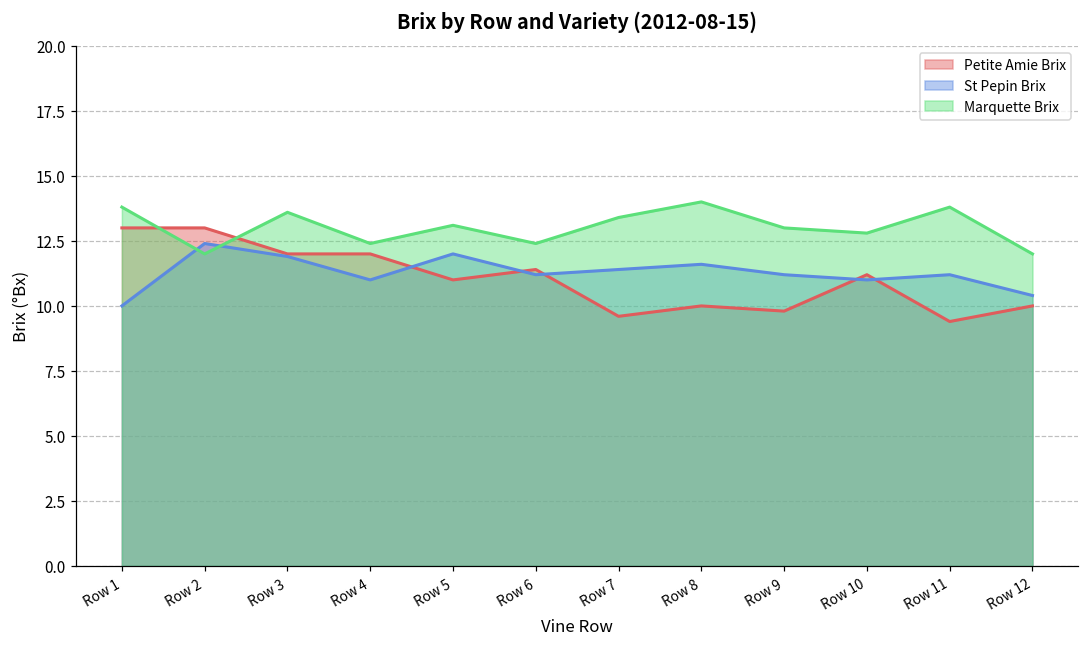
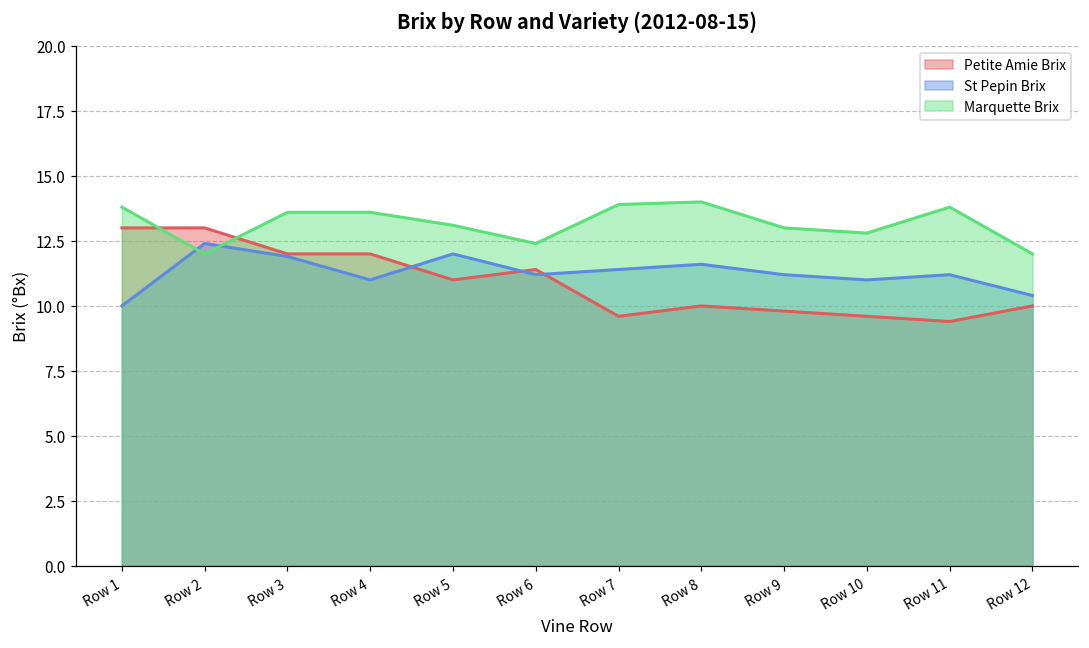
Marquette Brix, Row 4: 12.4 -> 13.6
Marquette Brix, Row 7: 13.4 -> 13.9
Petite Amie Brix, Row 10: 11.2 -> 9.6
